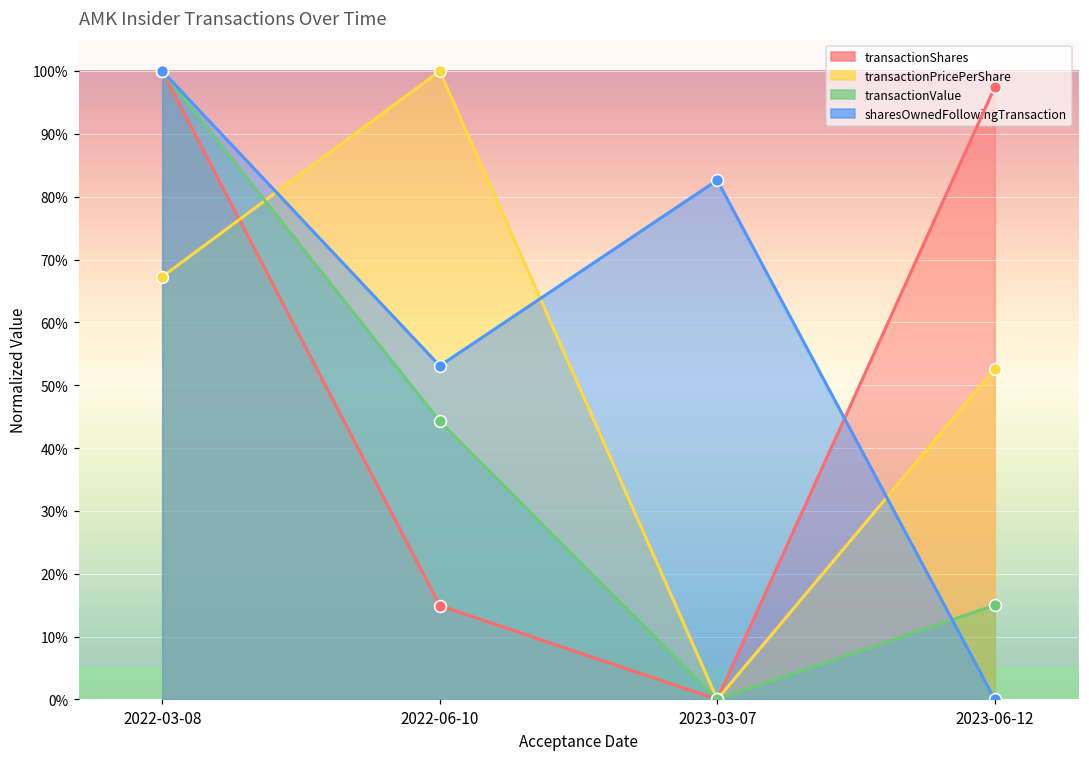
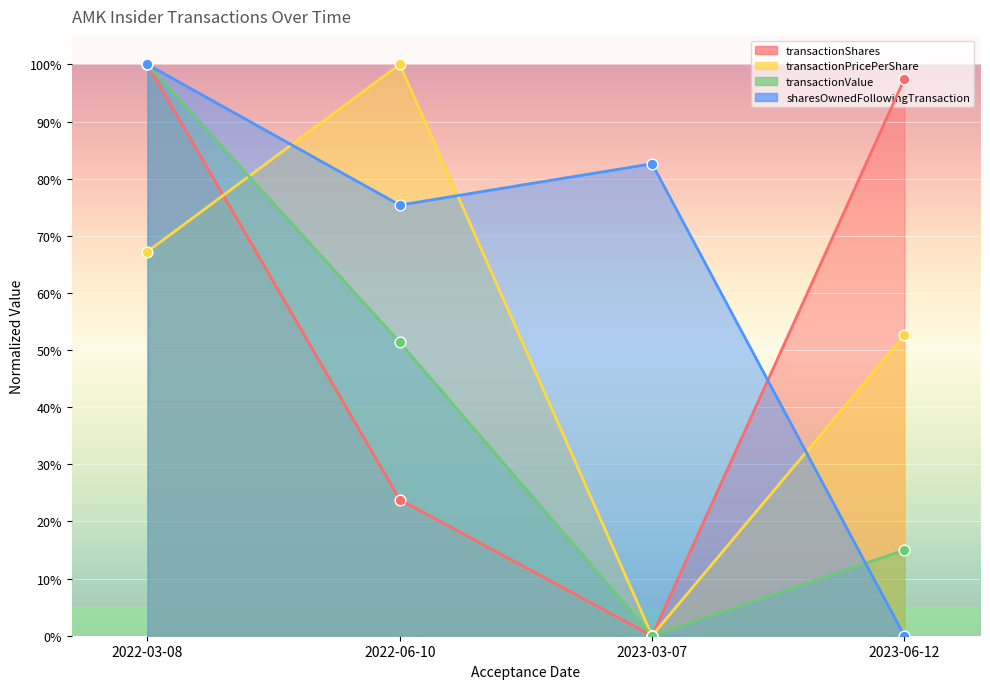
transactionShares, 2022-06-10: 15% -> 24%
transactionValue, 2022-06-10: 44% -> 51%
sharesOwnedFollowingTransaction, 2022-06-10: 53% -> 75%
